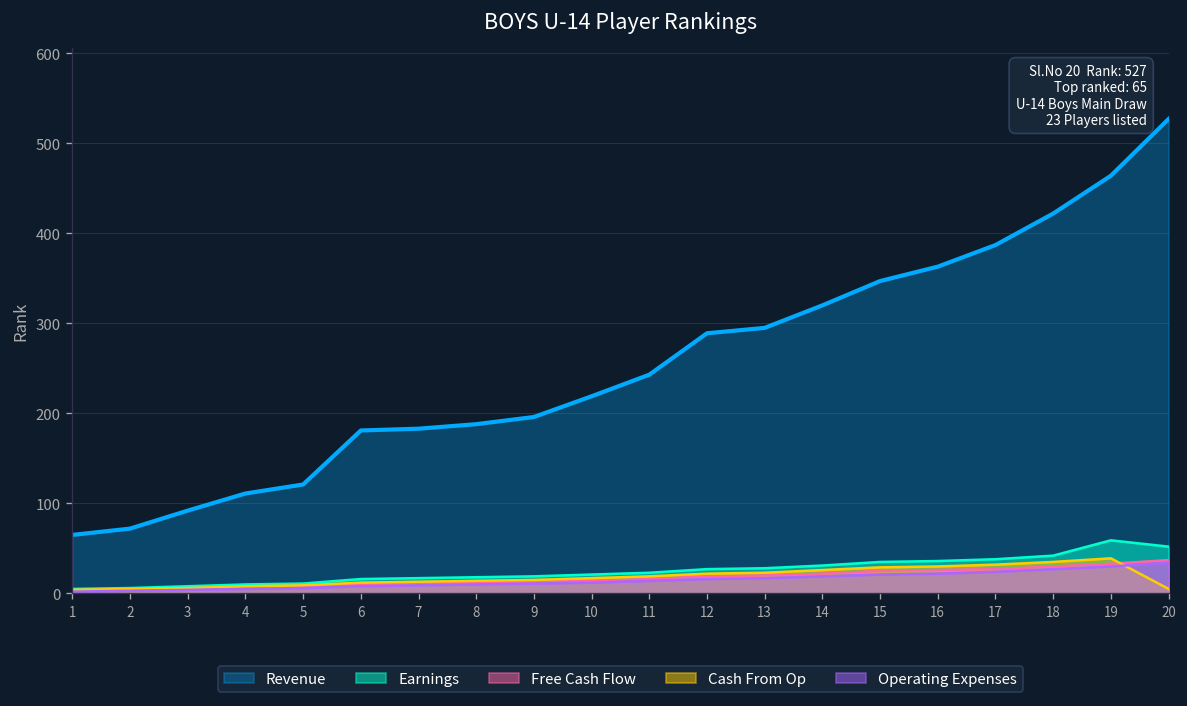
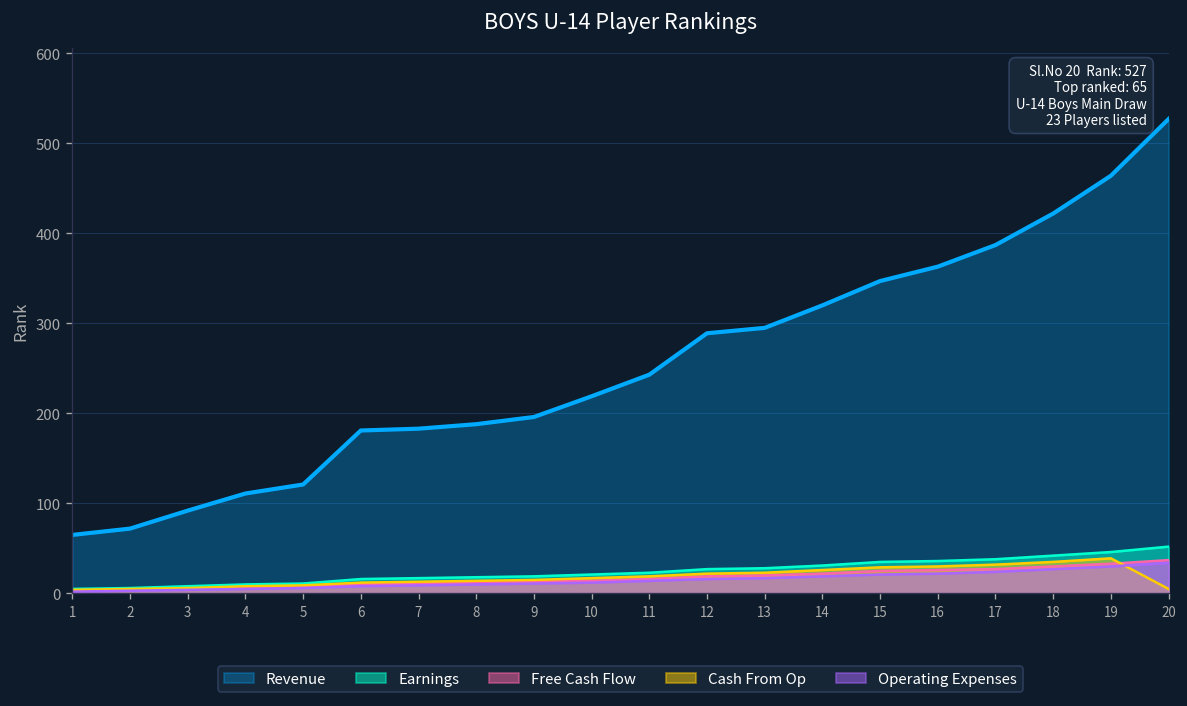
Earnings, 19: 60 -> 50
